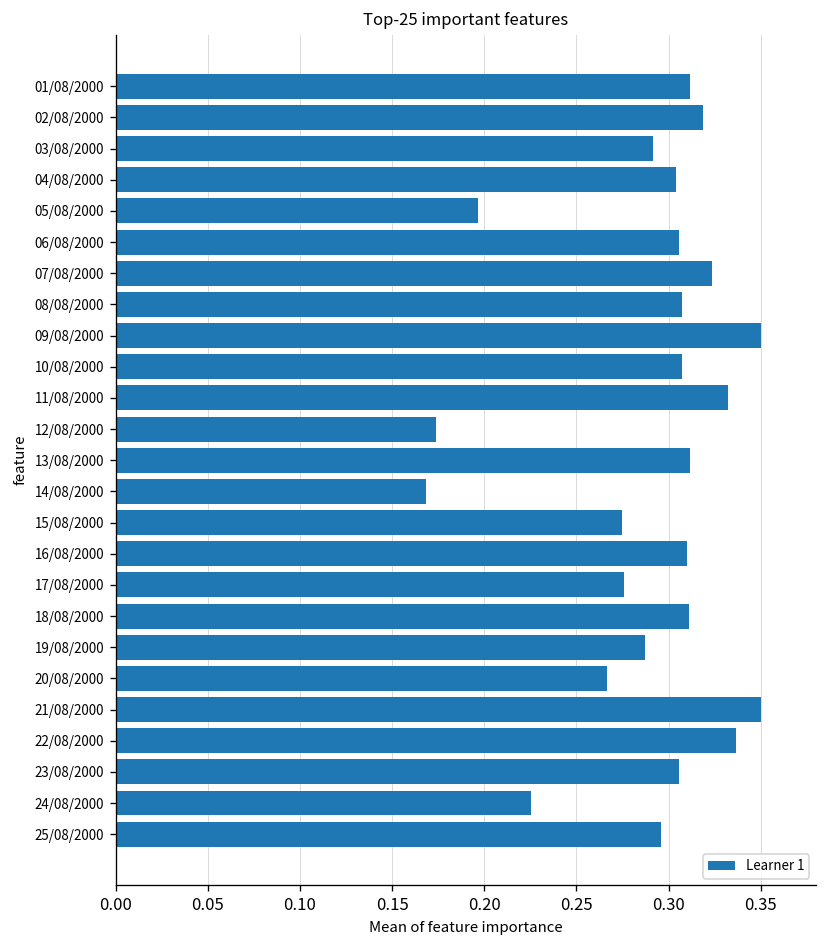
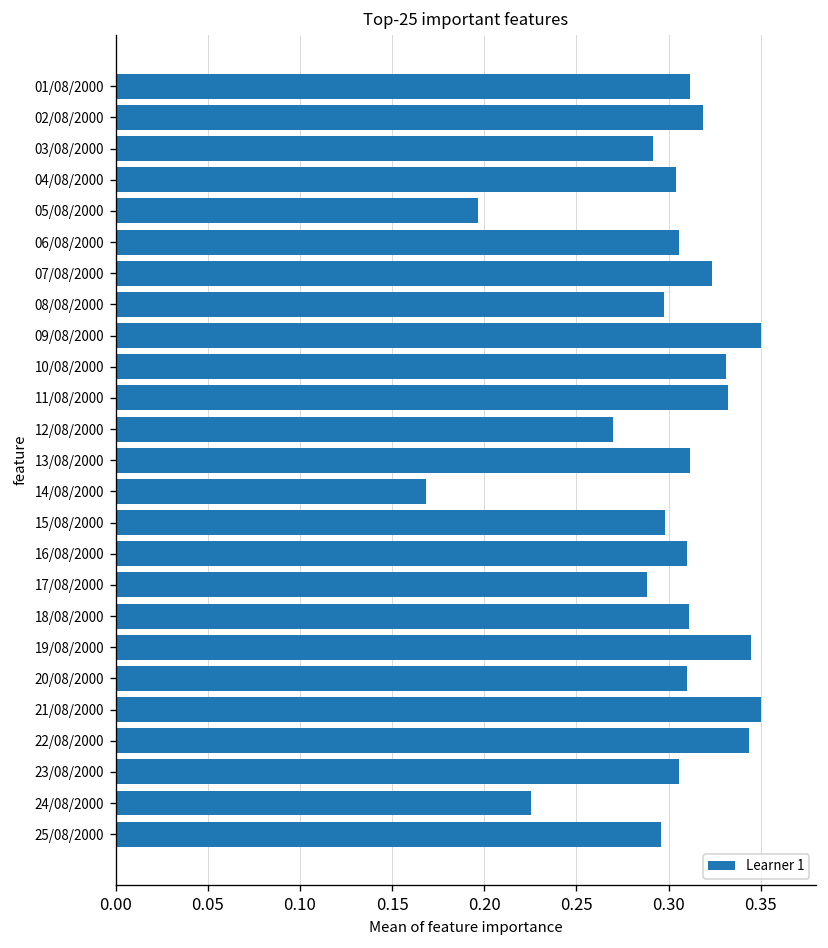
08/08/2000: 0.307 -> 0.298
10/08/2000: 0.307 -> 0.331
12/08/2000: 0.174 -> 0.270
15/08/2000: 0.275 -> 0.298
17/08/2000: 0.276 -> 0.288
19/08/2000: 0.287 -> 0.345
20/08/2000: 0.266 -> 0.310
22/08/2000: 0.337 -> 0.343
